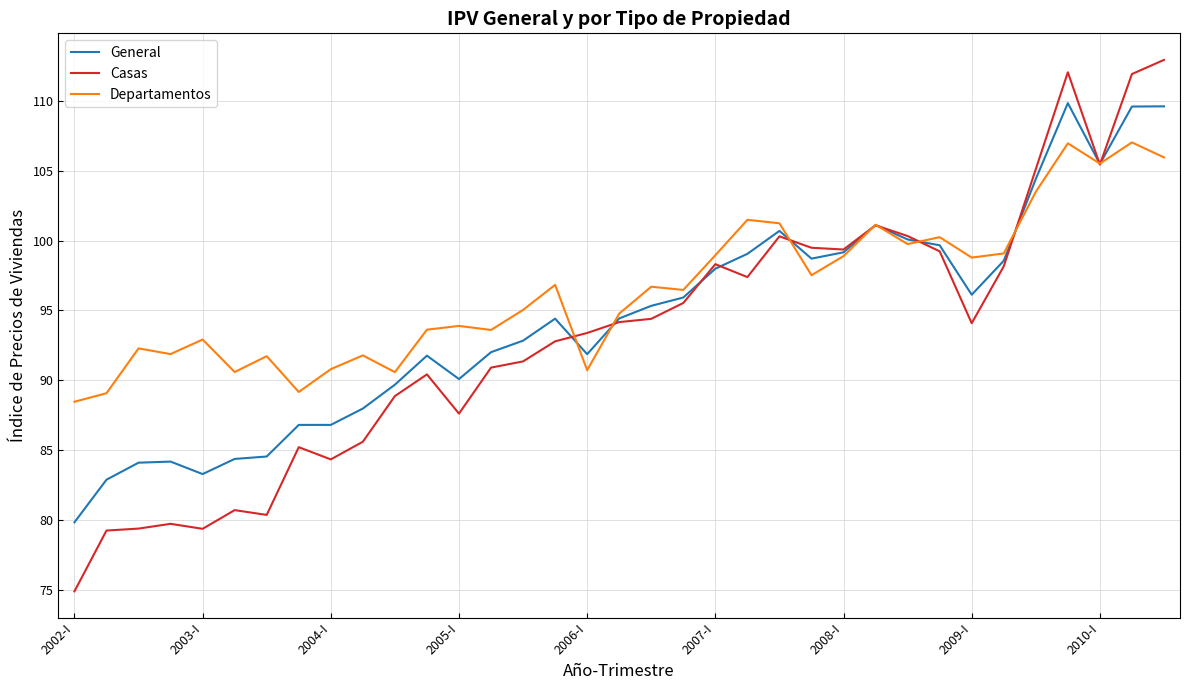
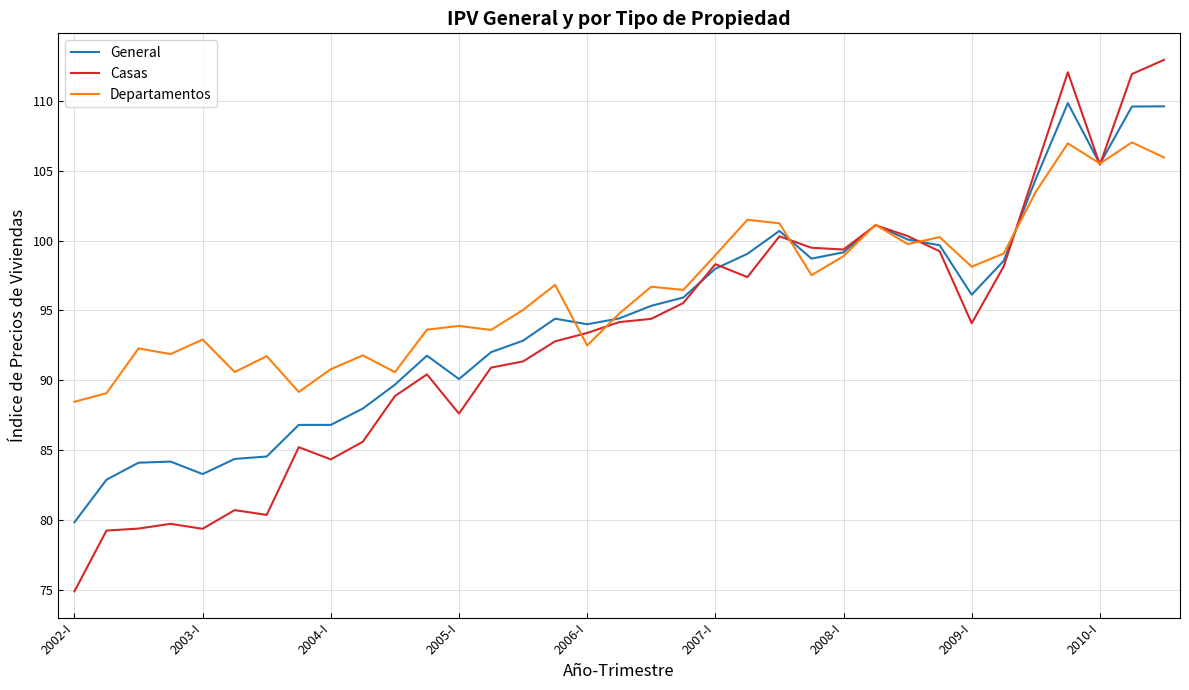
General, 2006-I: 91.9 -> 94.0
Departamentos, 2006-I: 90.7 -> 92.5
Departamentos, 2009-I: 98.8 -> 98.1
